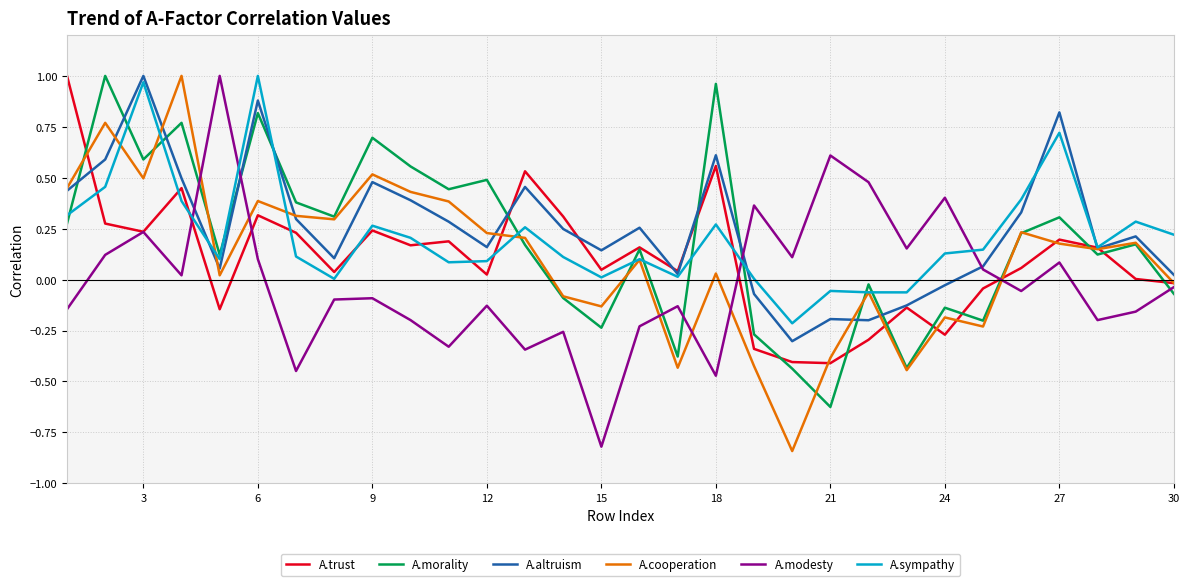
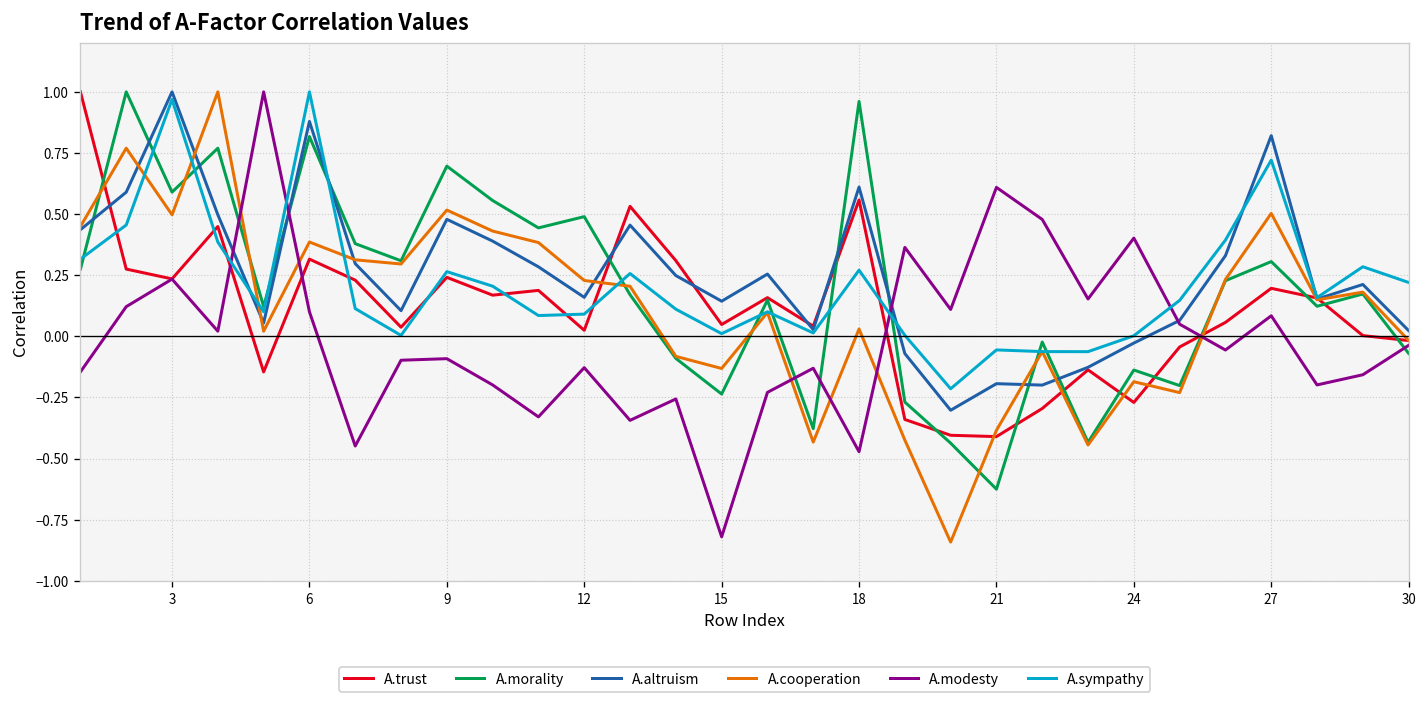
A.sympathy, 24: 0.13 -> 0.00
A.cooperation, 27: 0.18 -> 0.50
